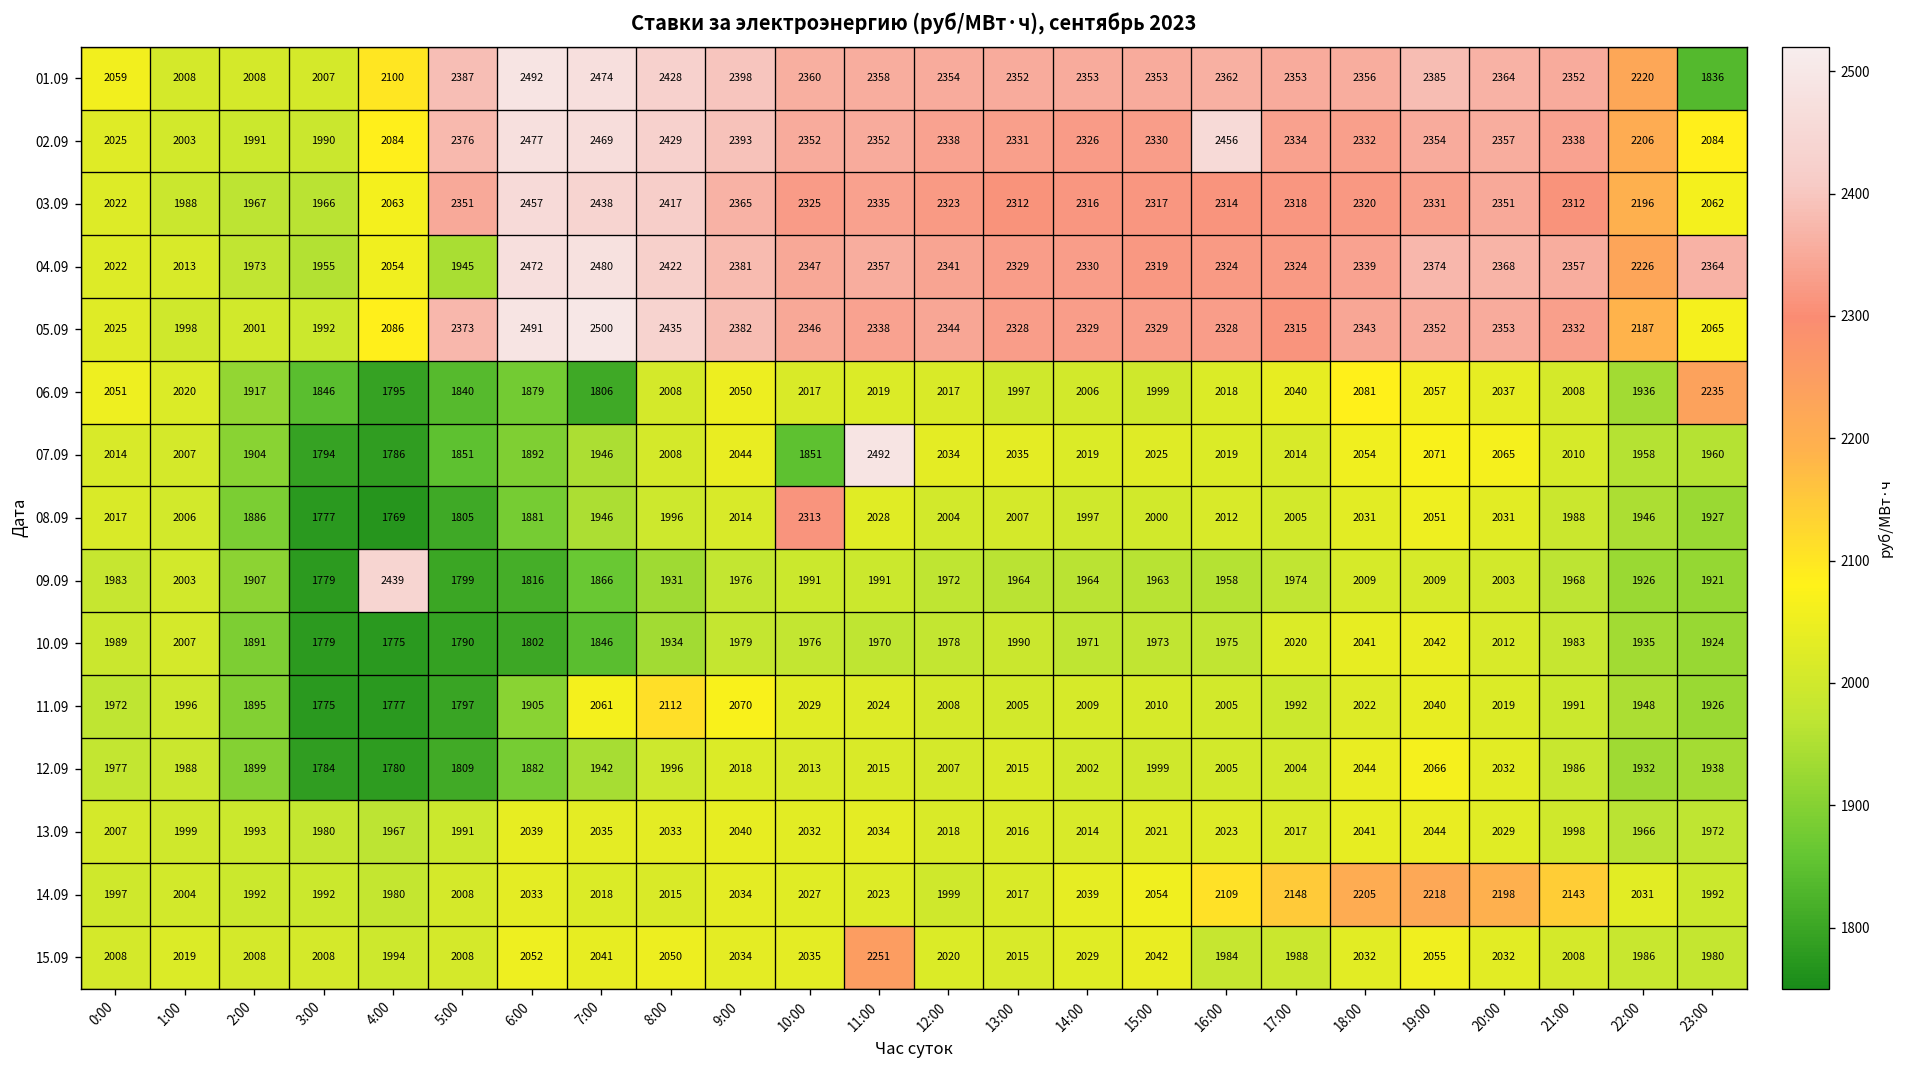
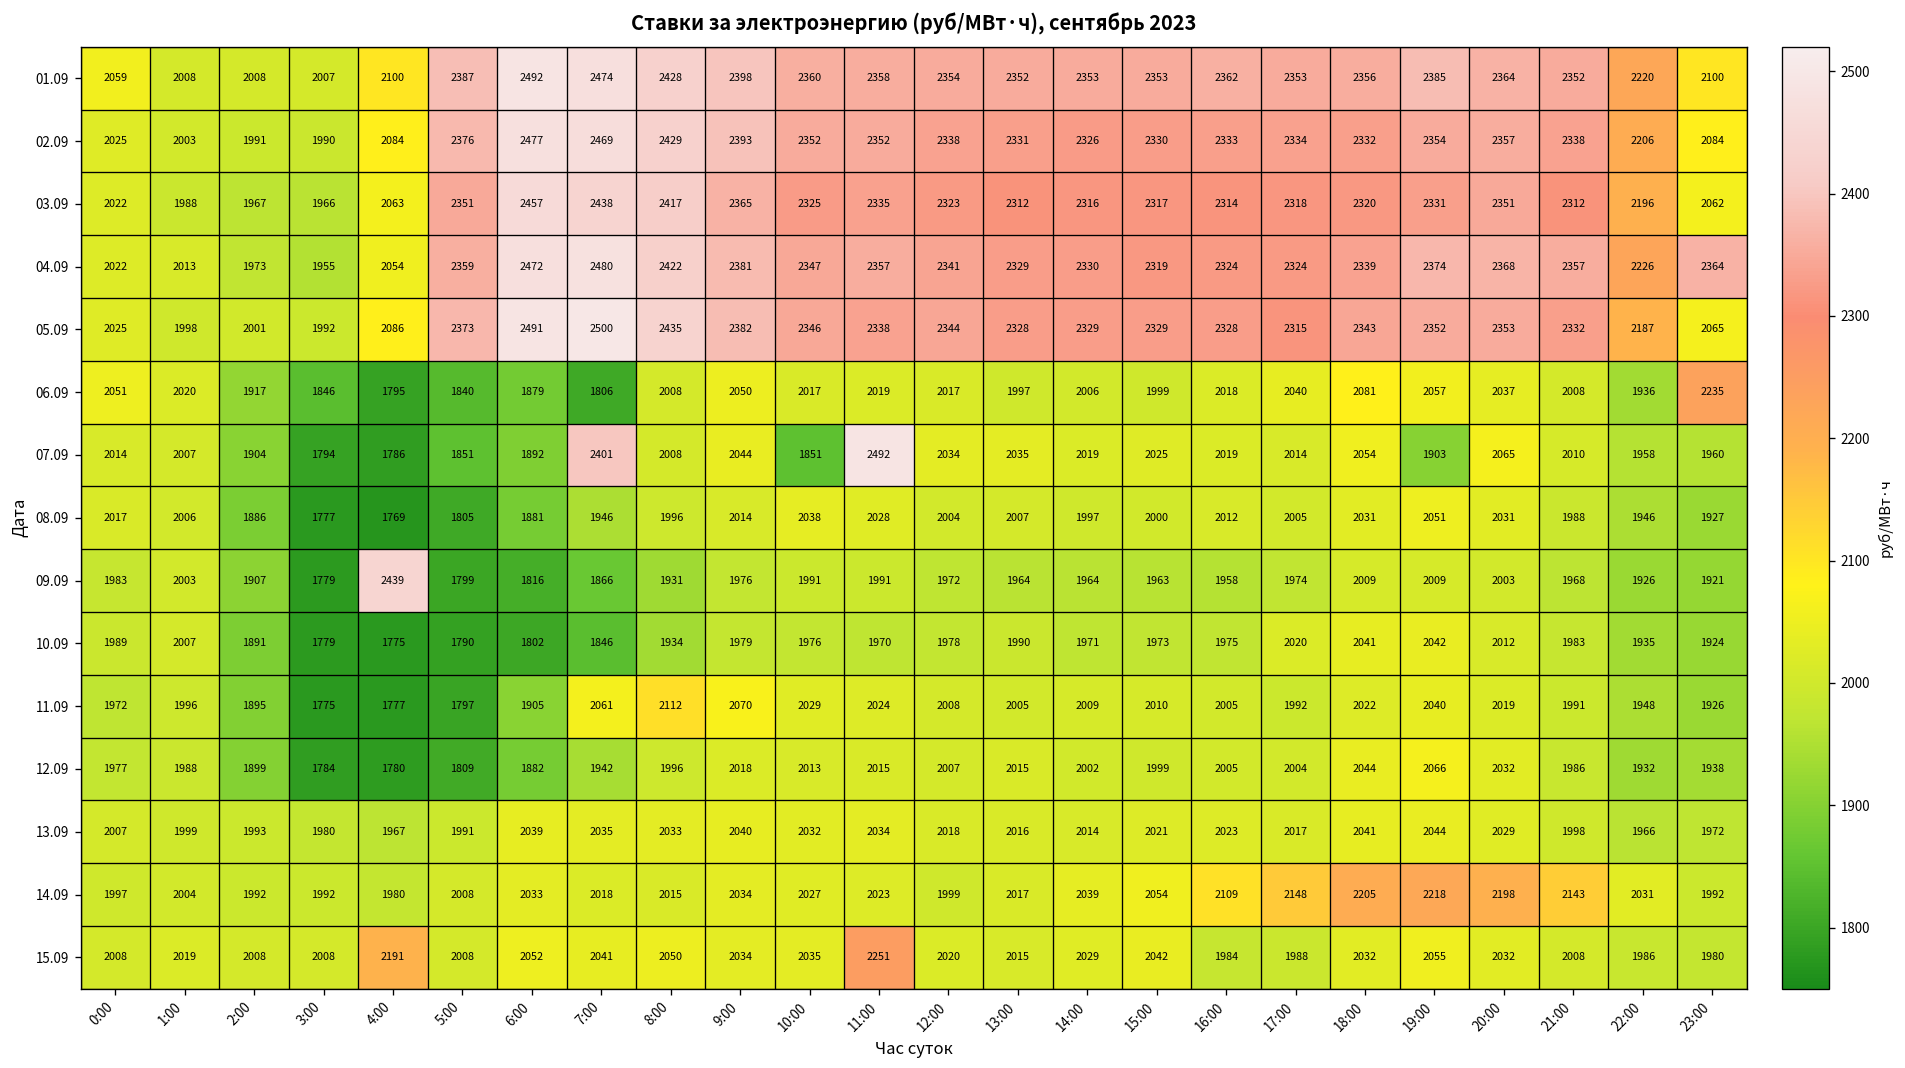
01.09, 23:00: 1836 -> 2100
02.09, 16:00: 2456 -> 2333
04.09, 5:00: 1945 -> 2359
07.09, 7:00: 1946 -> 2401
07.09, 19:00: 2071 -> 1903
08.09, 10:00: 2313 -> 2038
15.09, 4:00: 1994 -> 2191
